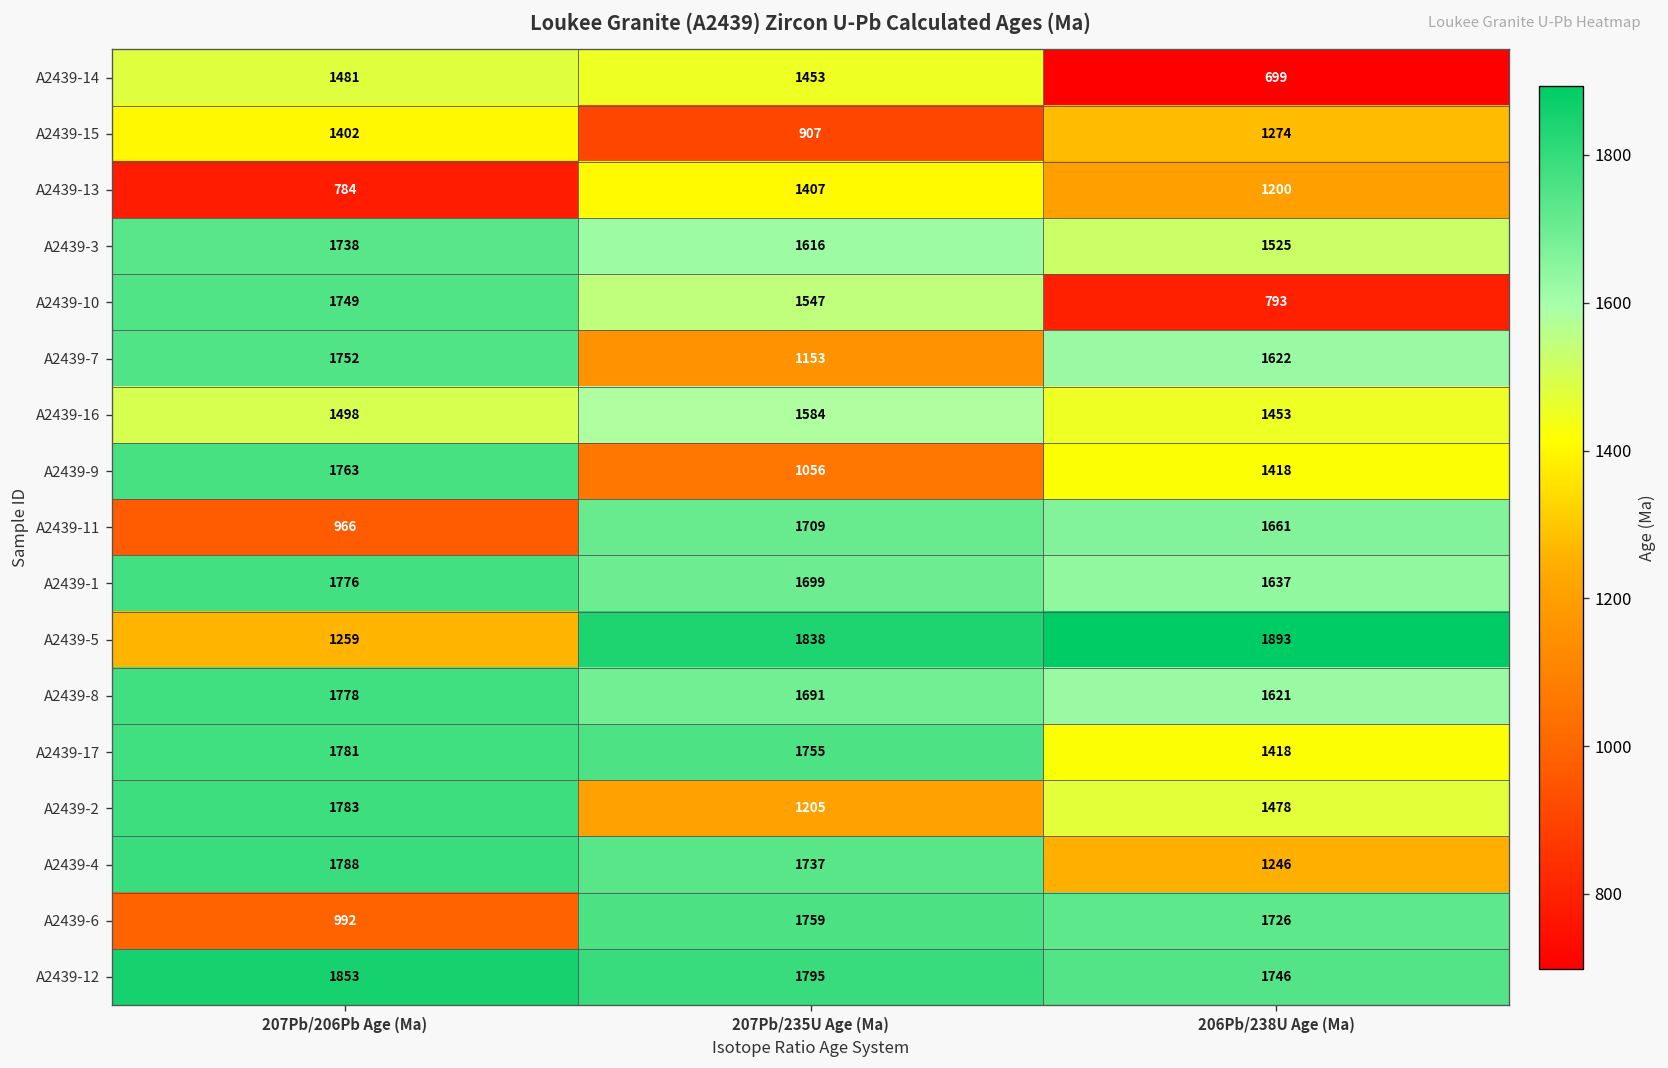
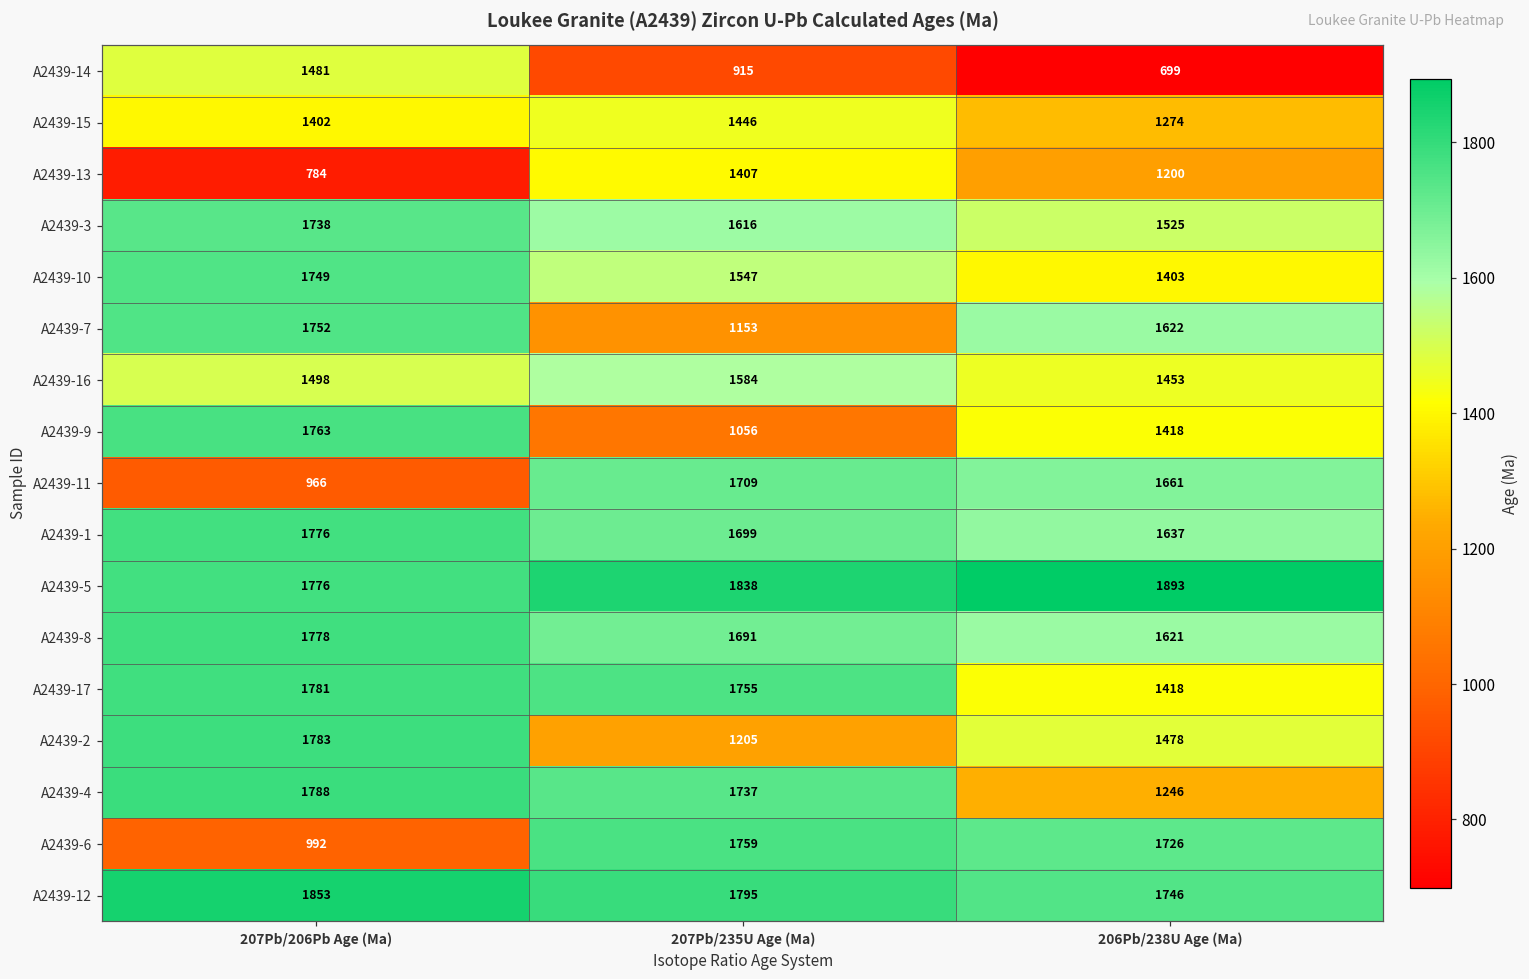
A2439-14, 207Pb/235U Age (Ma): 1453 -> 915
A2439-15, 207Pb/235U Age (Ma): 907 -> 1446
A2439-10, 206Pb/238U Age (Ma): 793 -> 1403
A2439-5, 207Pb/206Pb Age (Ma): 1259 -> 1776
